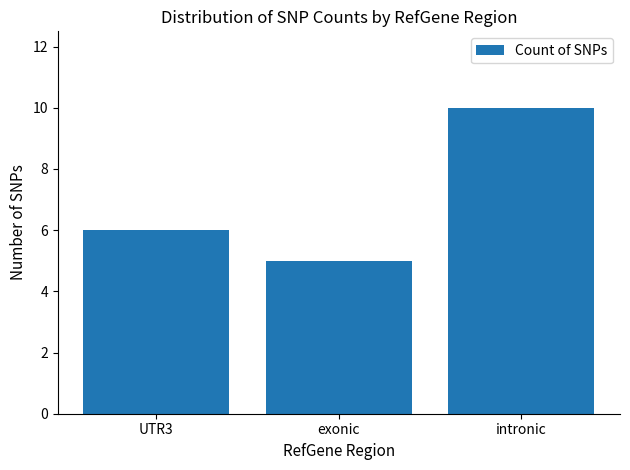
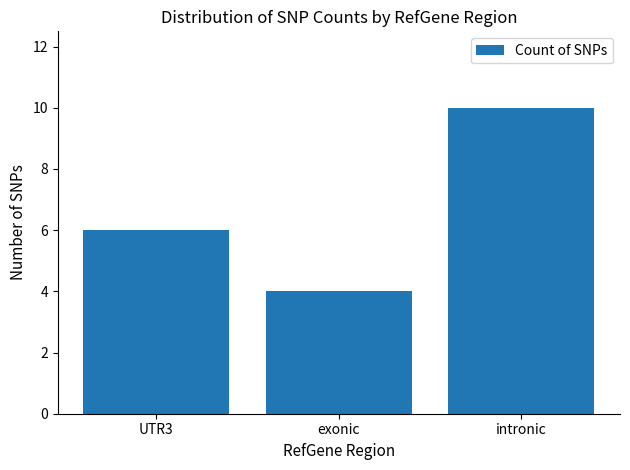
exonic: 5 -> 4
